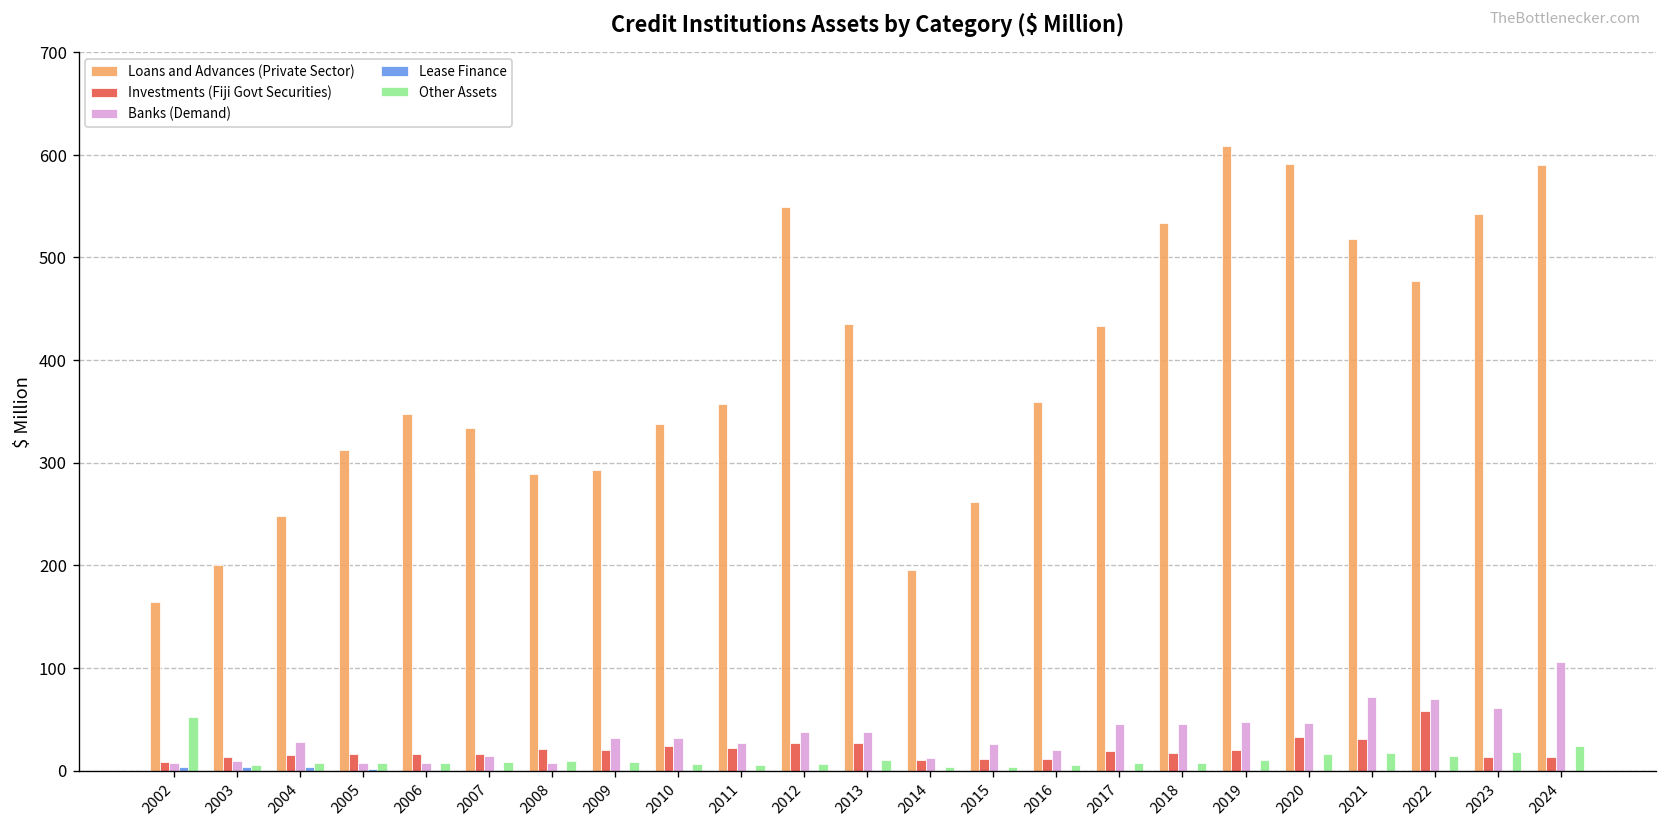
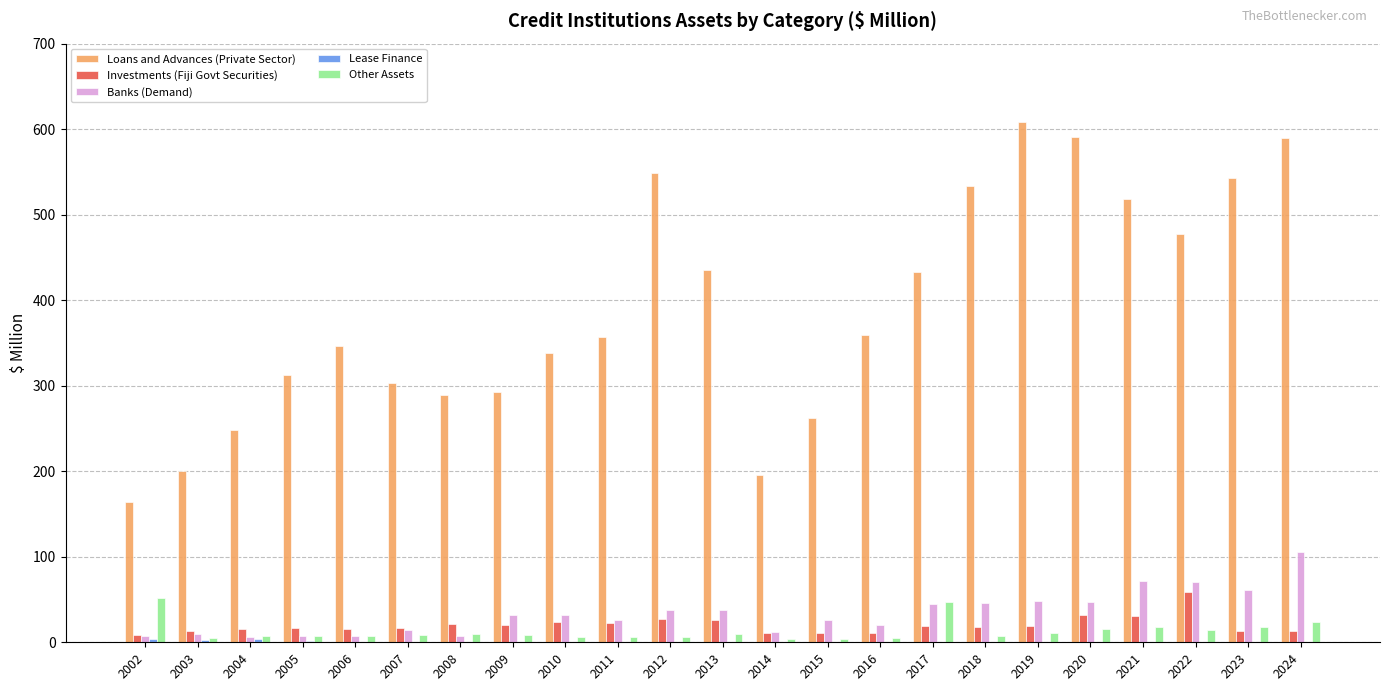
Banks (Demand), 2004: 30 -> 10
Loans and Advances (Private Sector), 2007: 330 -> 300
Other Assets, 2017: 10 -> 50
